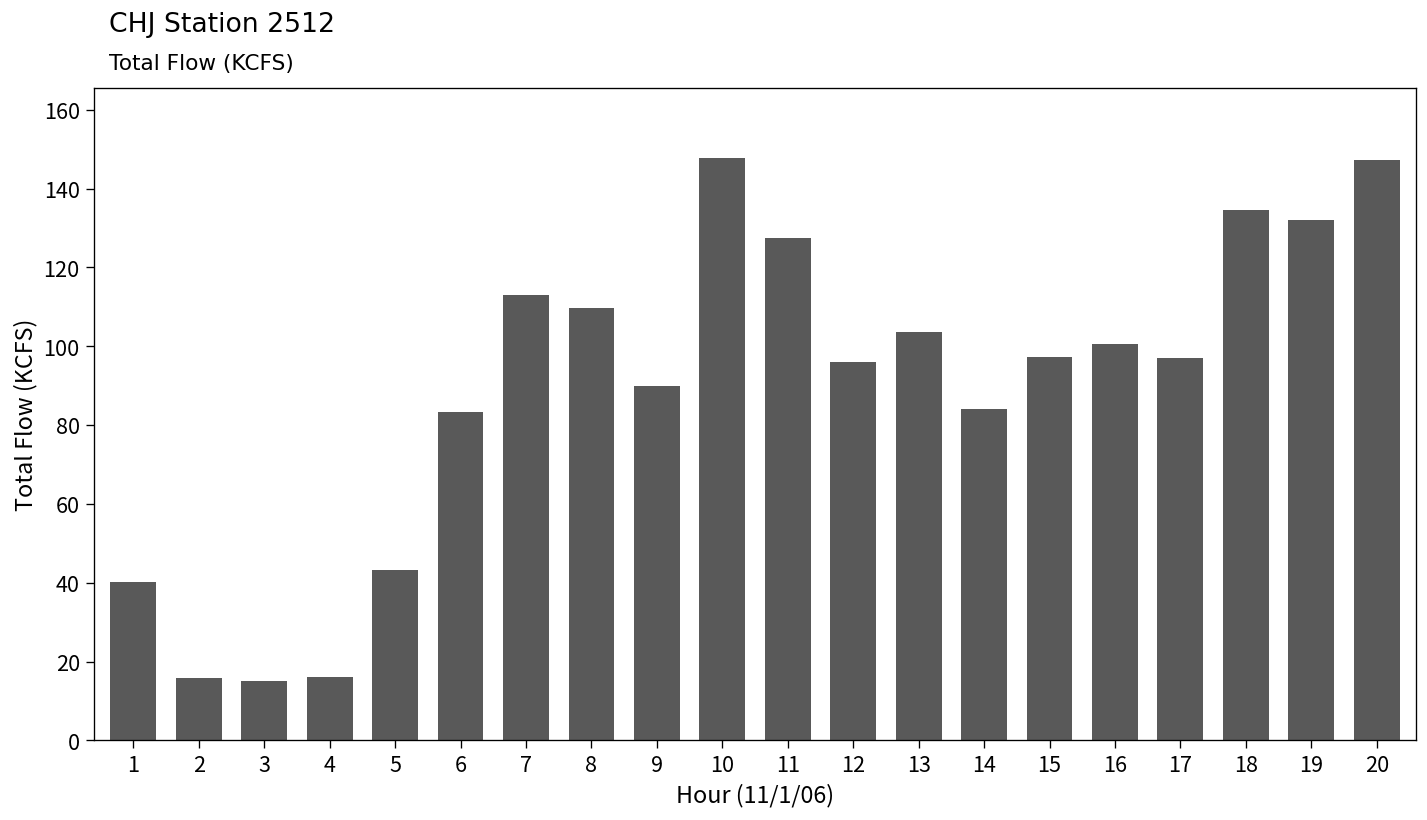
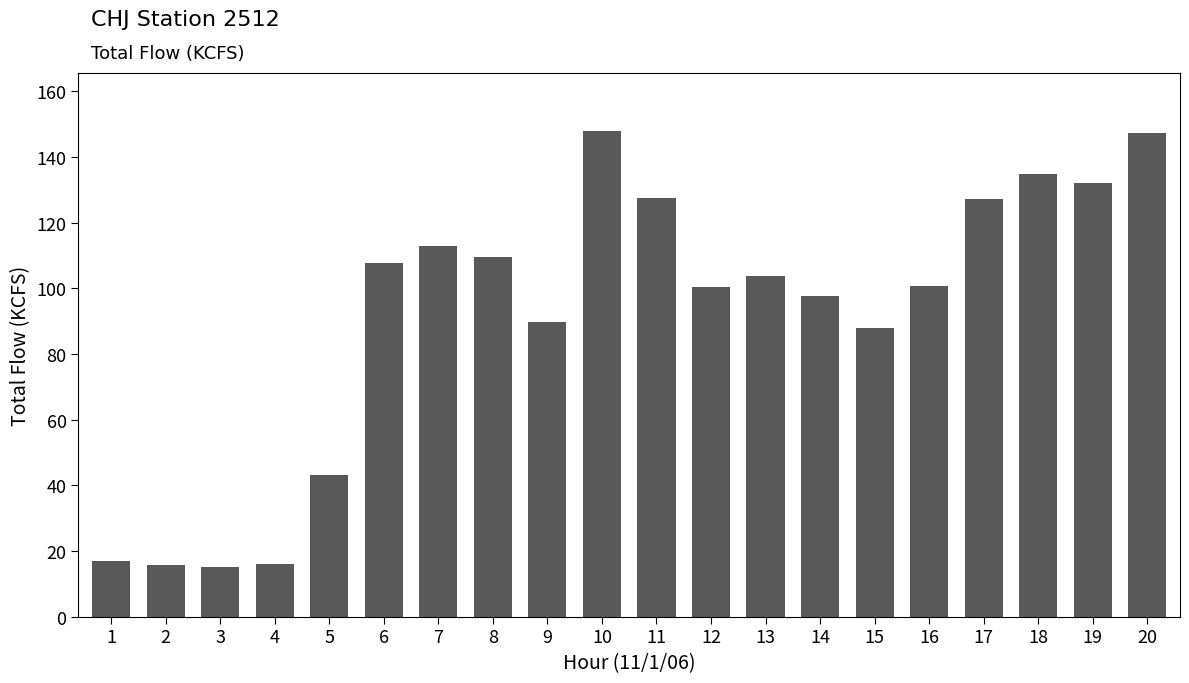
1: 40 -> 17
6: 83 -> 108
12: 96 -> 100
14: 84 -> 98
15: 97 -> 88
17: 97 -> 127
